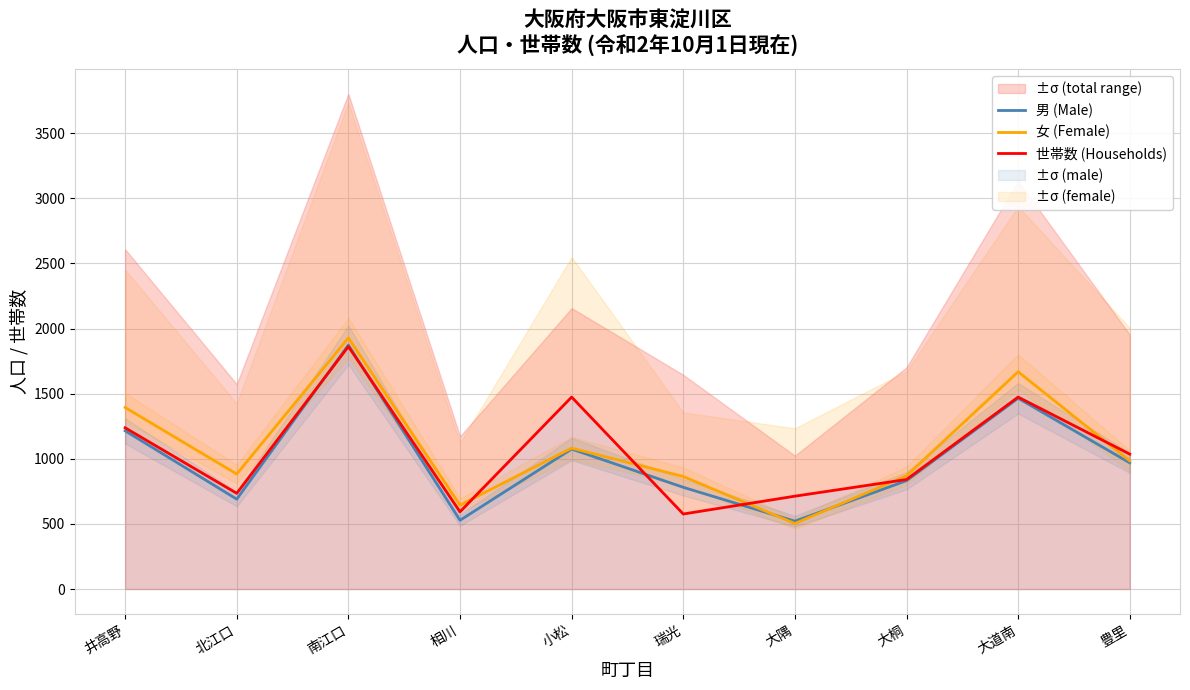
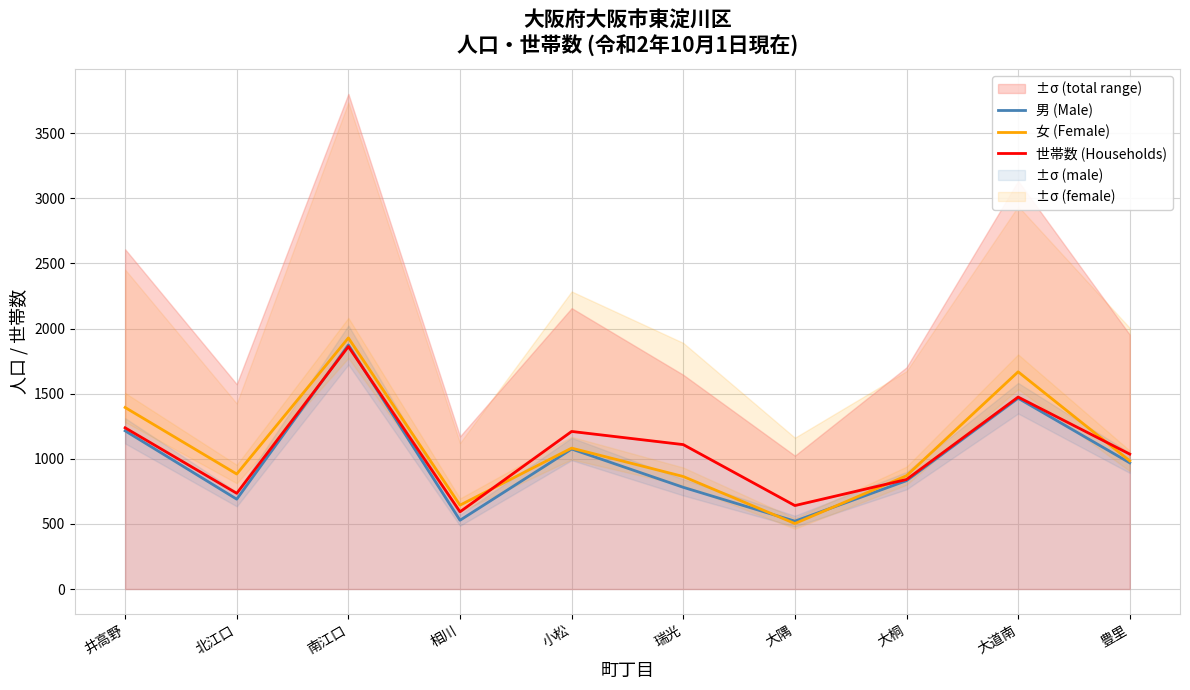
世帯数 (Households), 小松: 1470 -> 1210
世帯数 (Households), 瑞光: 580 -> 1110
世帯数 (Households), 大隅: 710 -> 640
